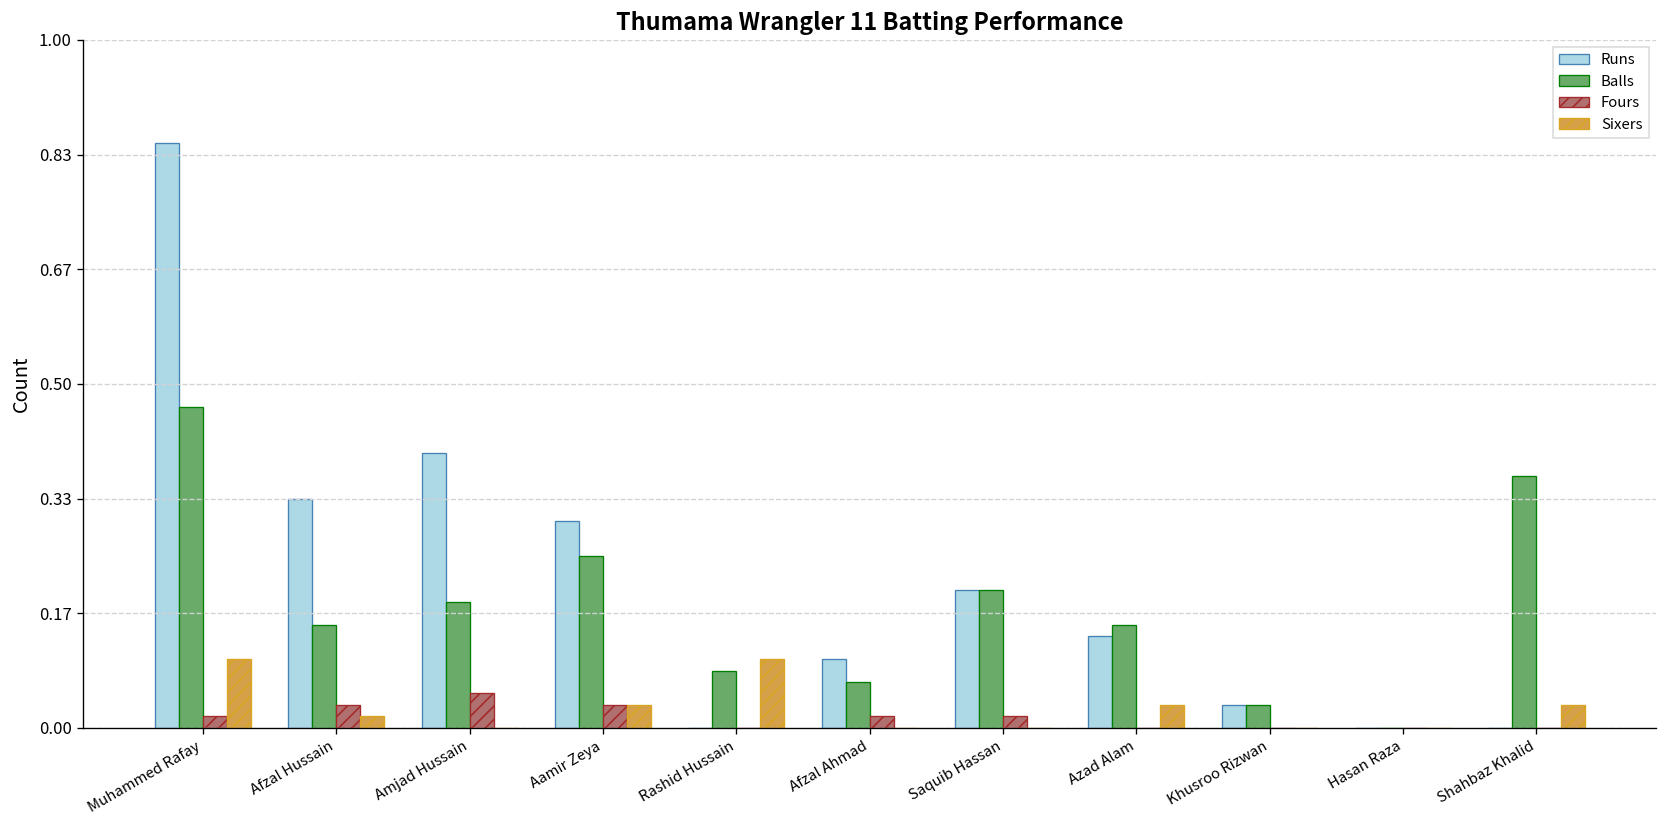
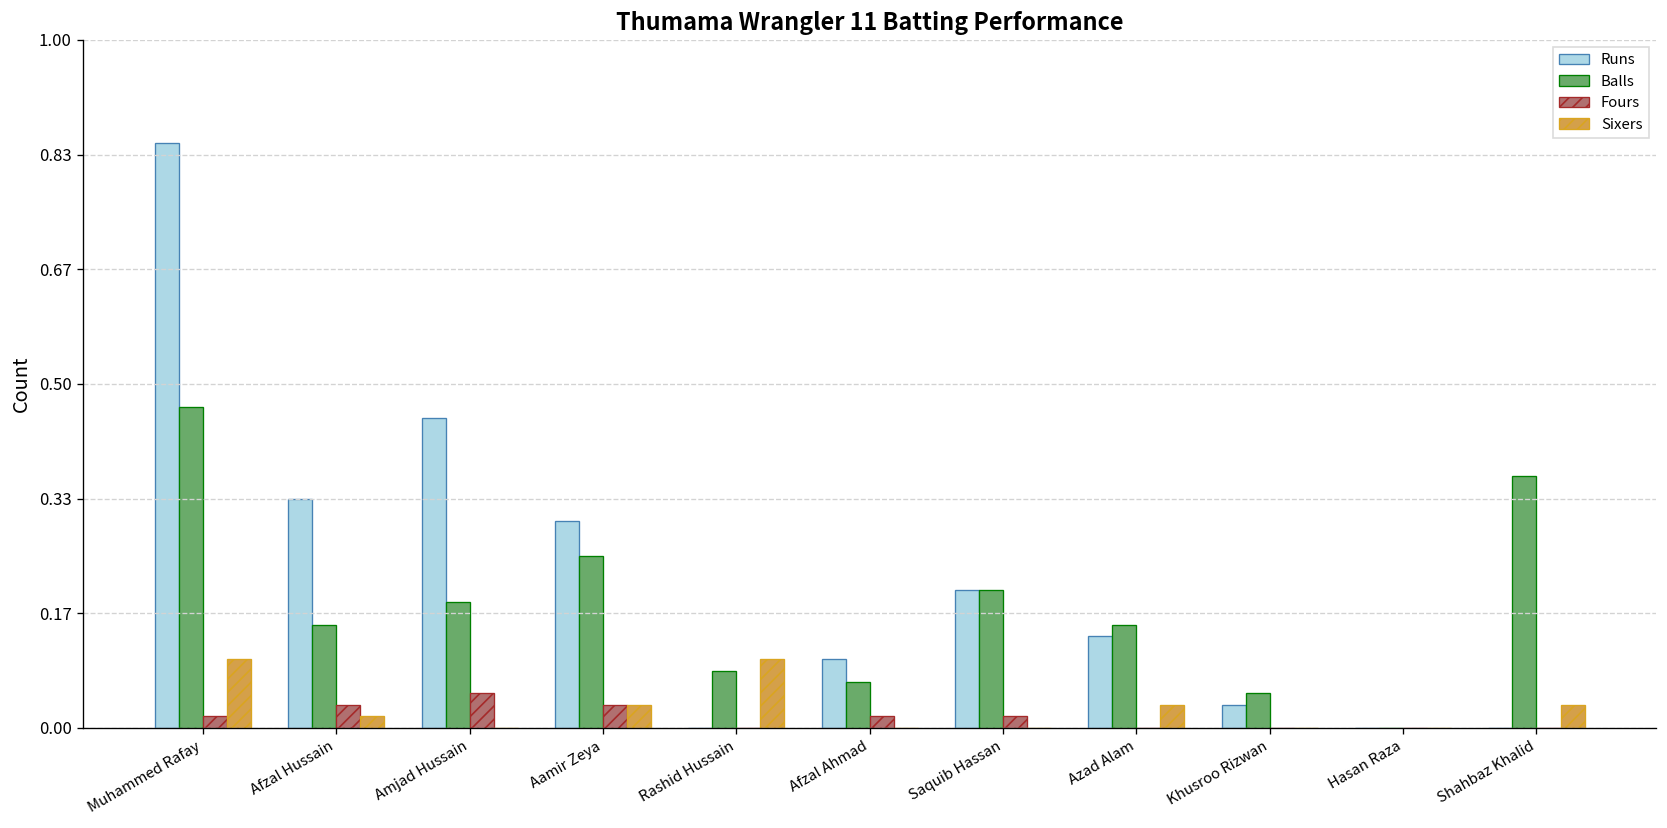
Runs, Amjad Hussain: 0.40 -> 0.45
Balls, Khusroo Rizwan: 0.03 -> 0.05
